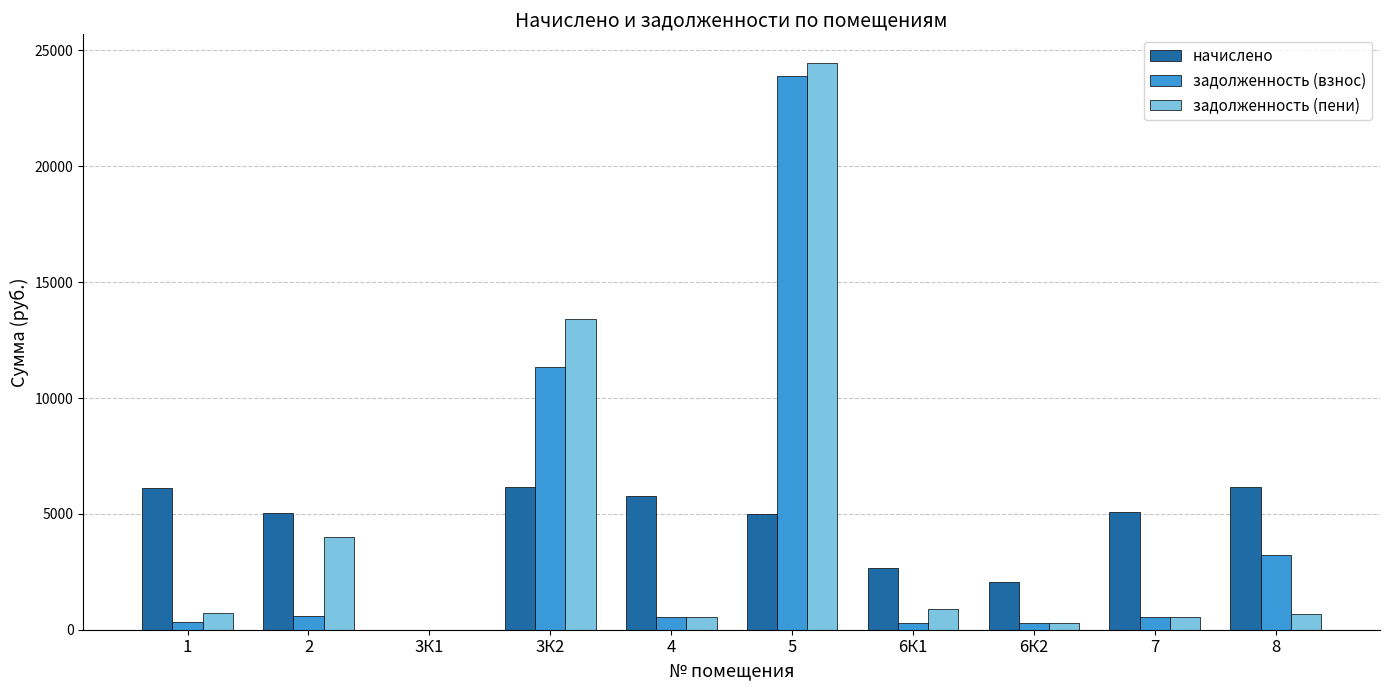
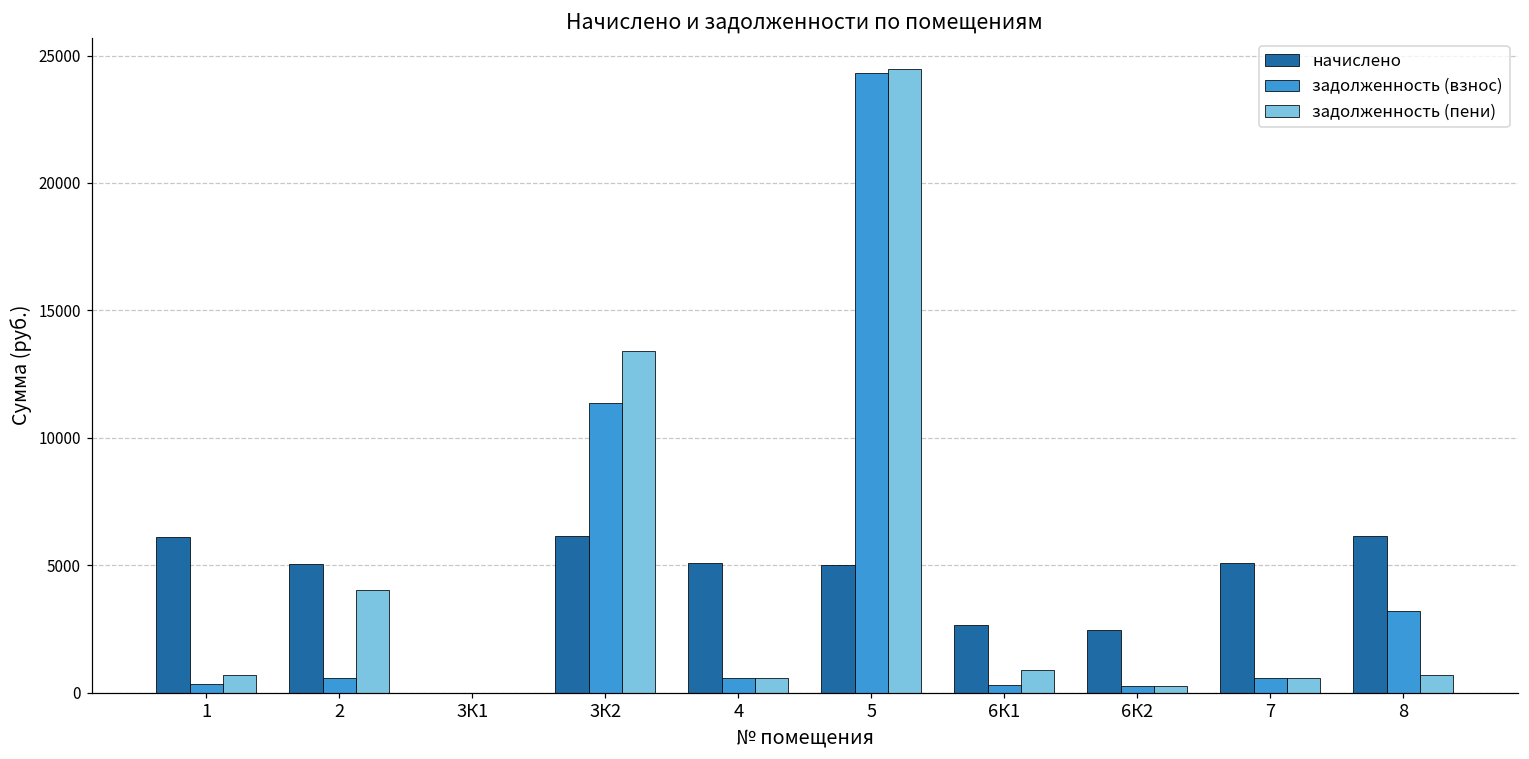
начислено, 4: 5800 -> 5100
задолженность (взнос), 5: 23900 -> 24300
начислено, 6К2: 2100 -> 2500
